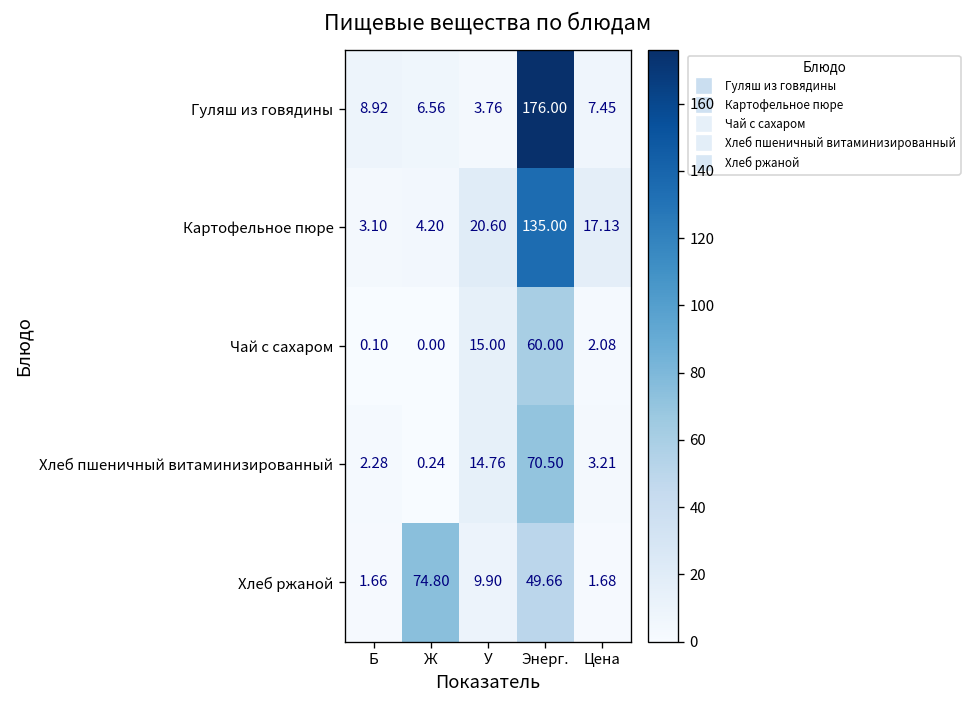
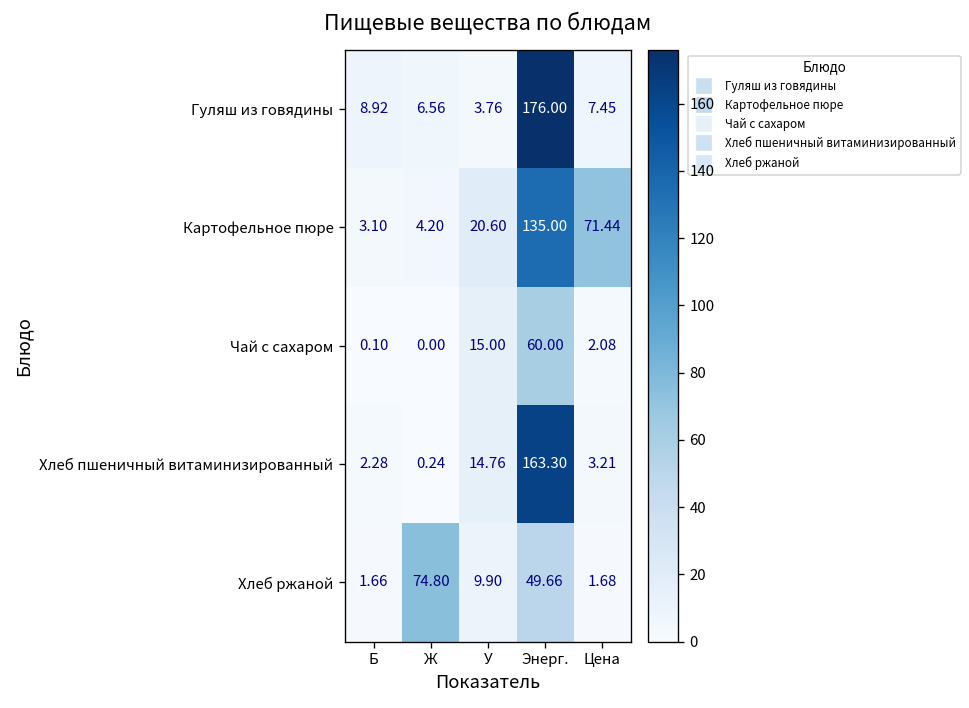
Картофельное пюре, Цена: 17.13 -> 71.44
Хлеб пшеничный витаминизированный, Энерг.: 70.50 -> 163.30
